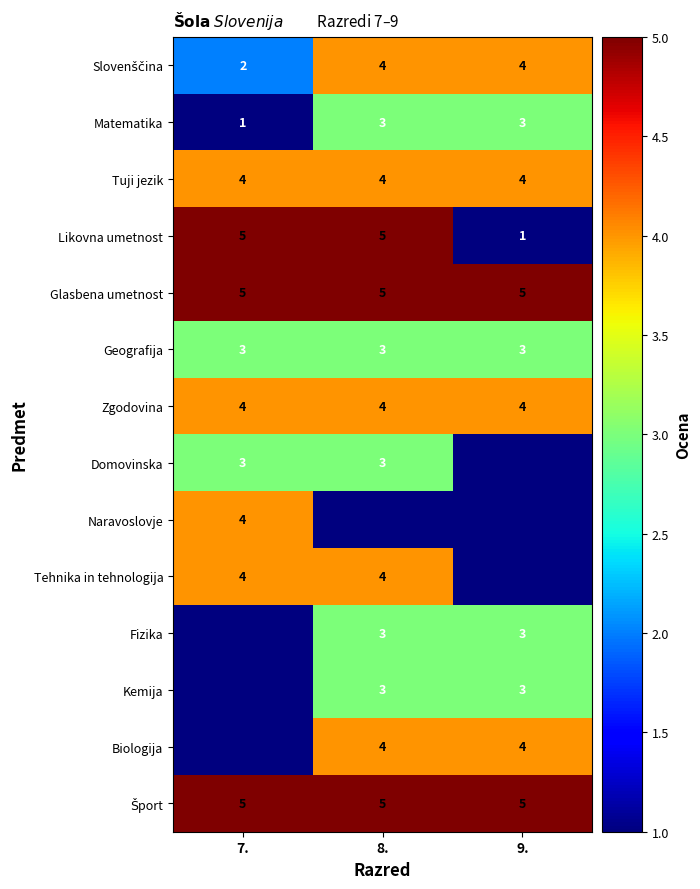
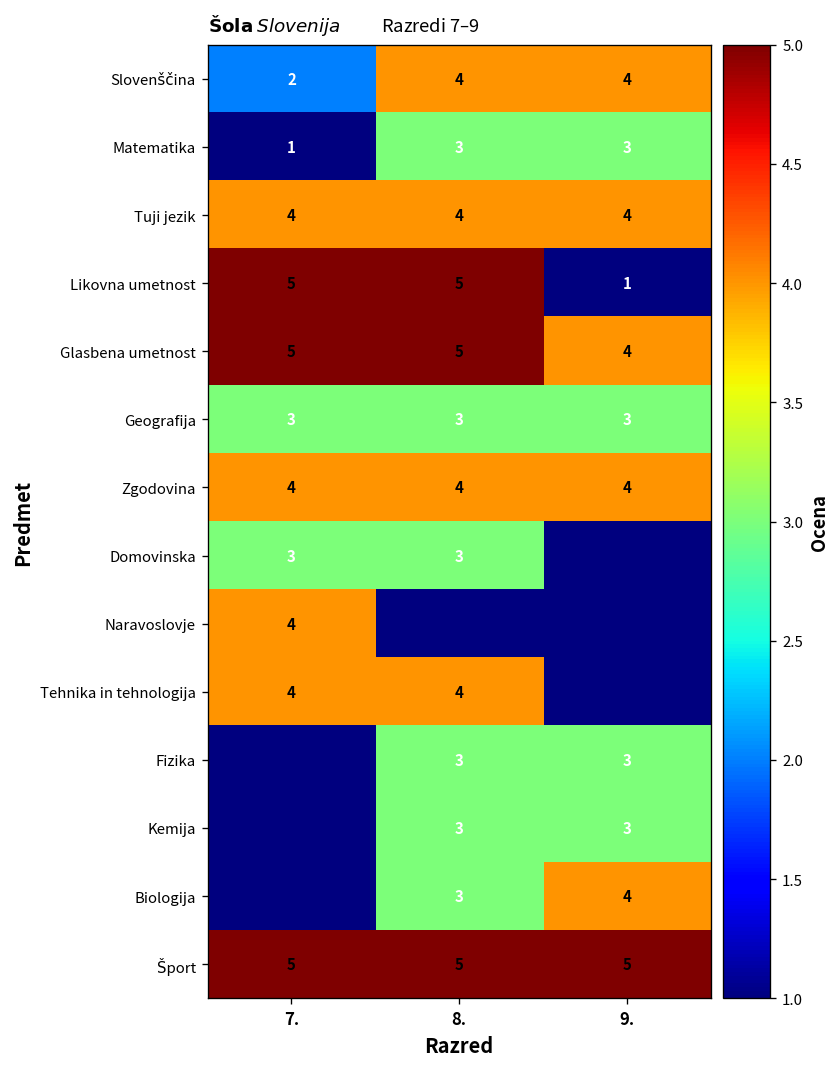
Glasbena umetnost, 9.: 5 -> 4
Biologija, 8.: 4 -> 3
